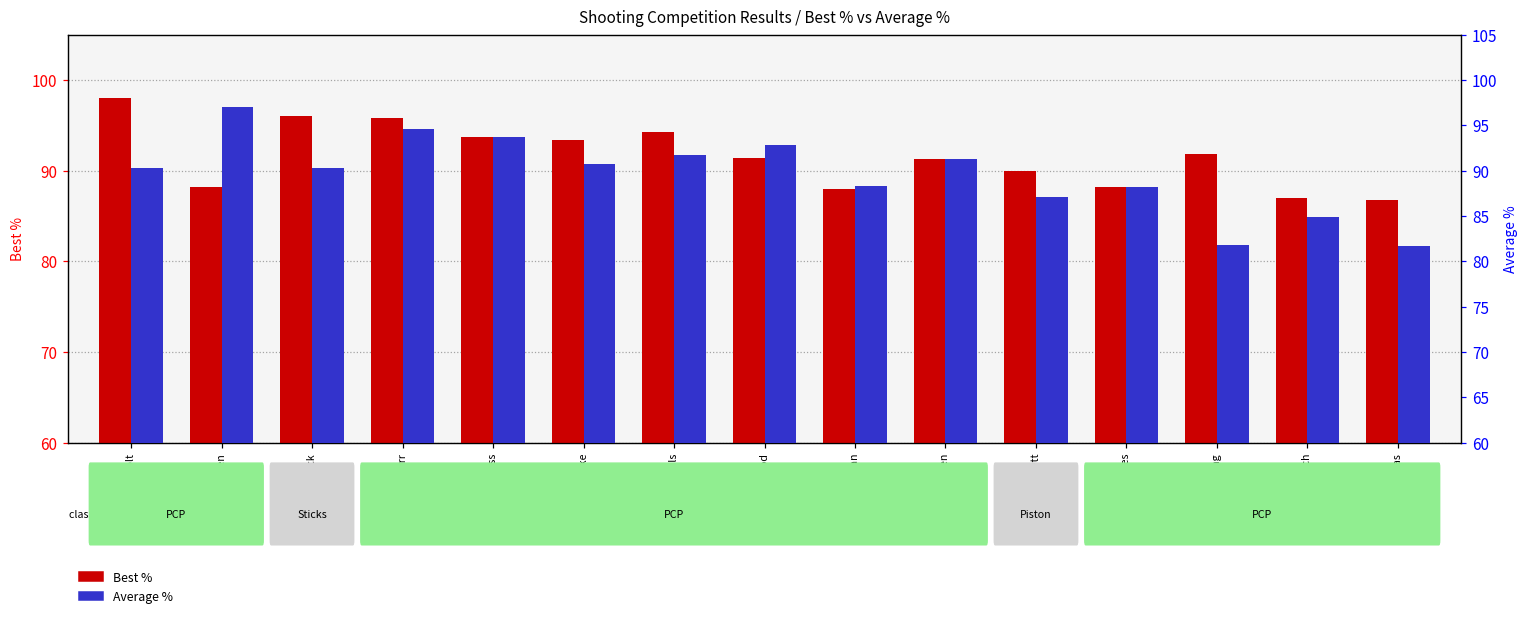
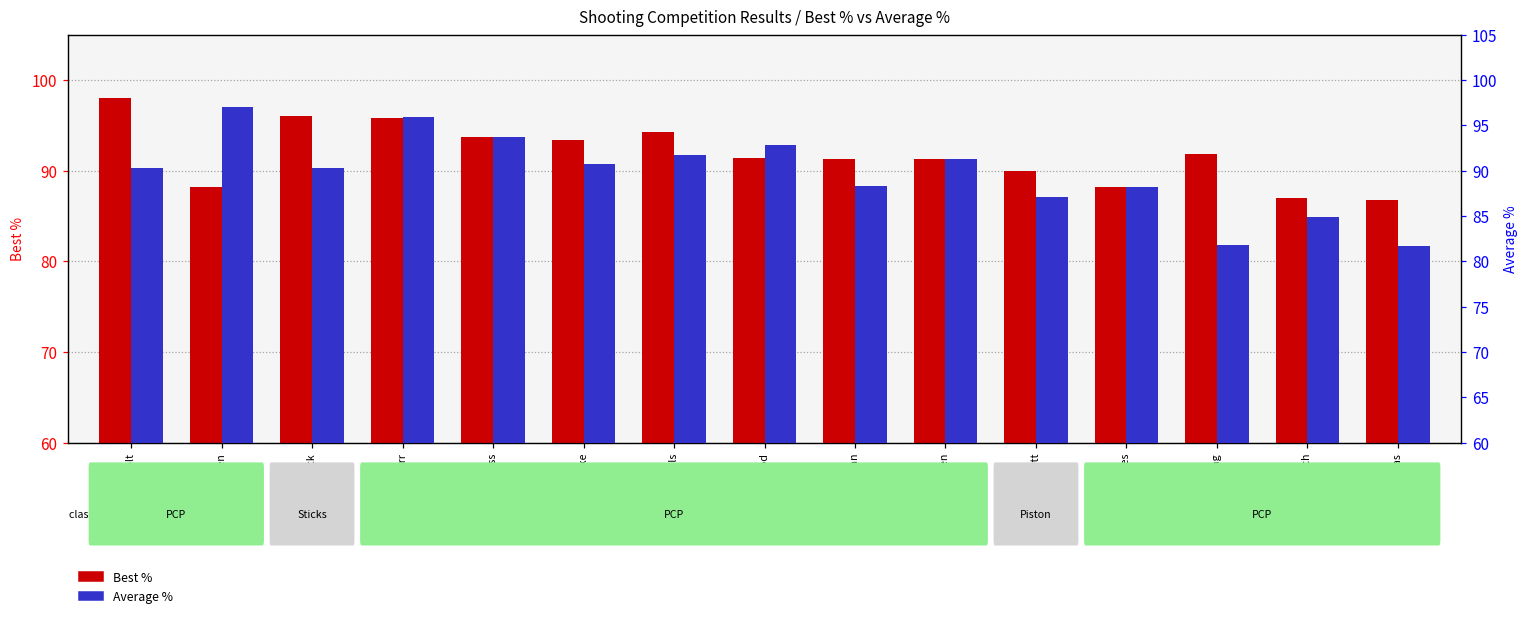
Best %, Glenn Newman: 88 -> 91
Average %, Dave Page Starr: 95 -> 96
